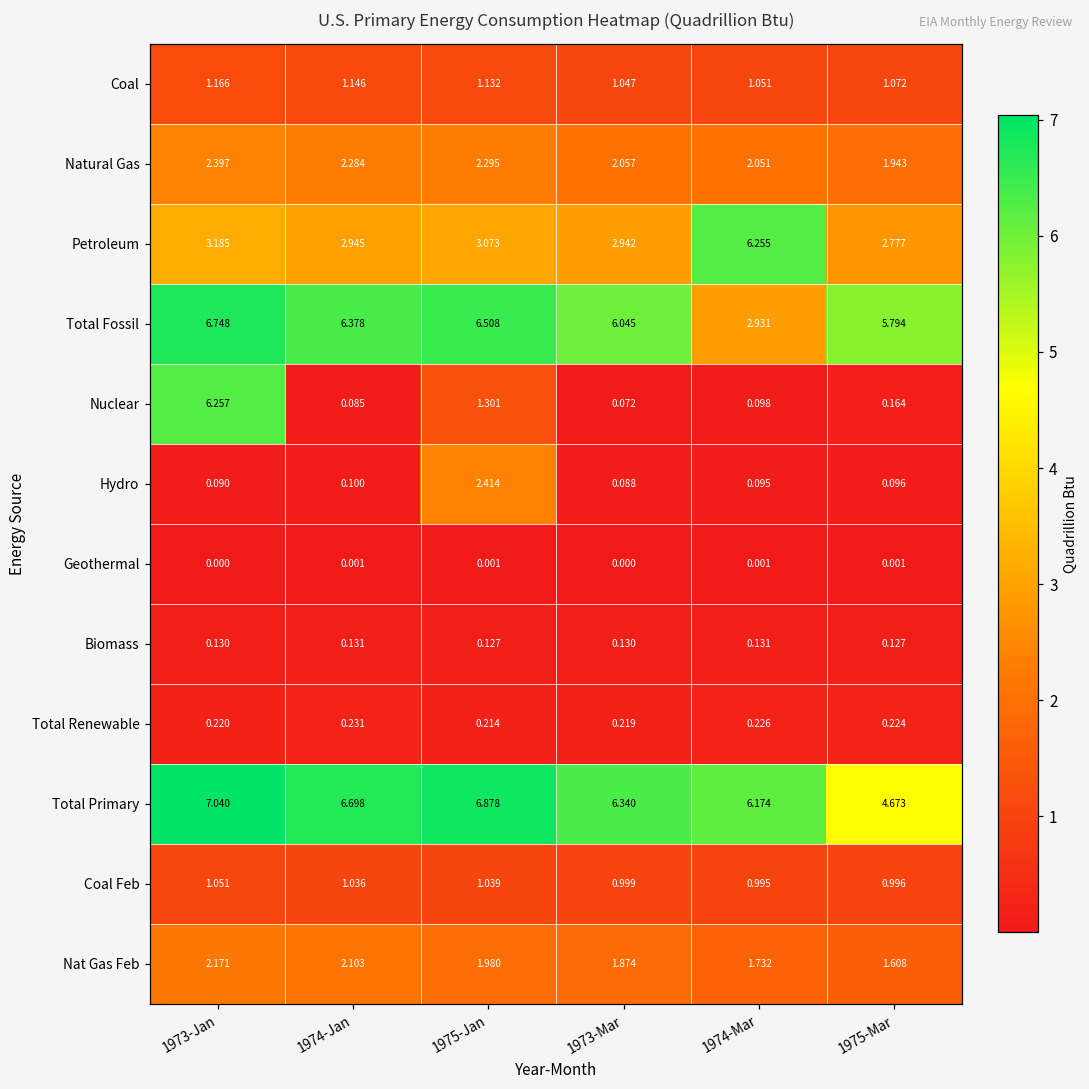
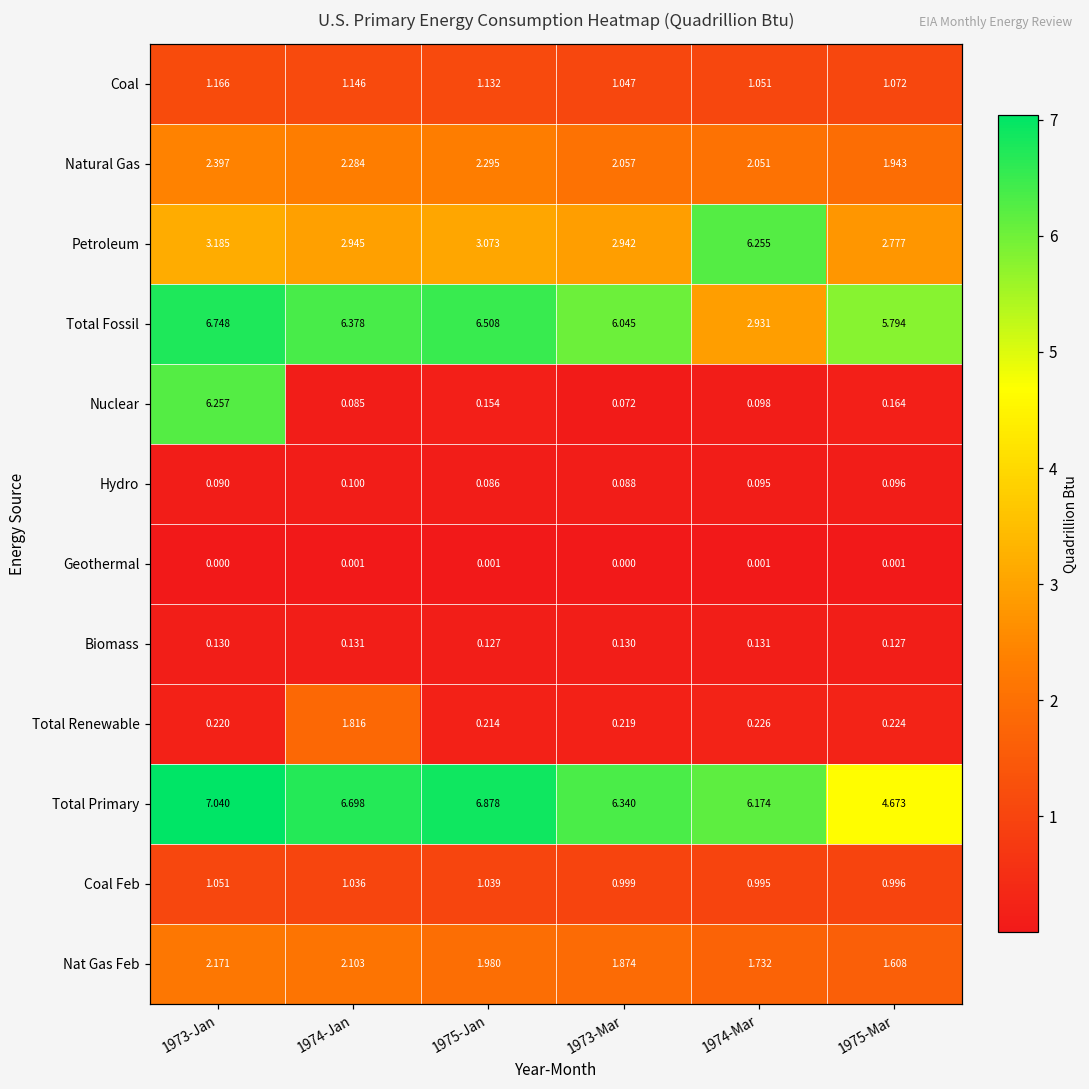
Nuclear, 1975-Jan: 1.301 -> 0.154
Hydro, 1975-Jan: 2.414 -> 0.086
Total Renewable, 1974-Jan: 0.231 -> 1.816
